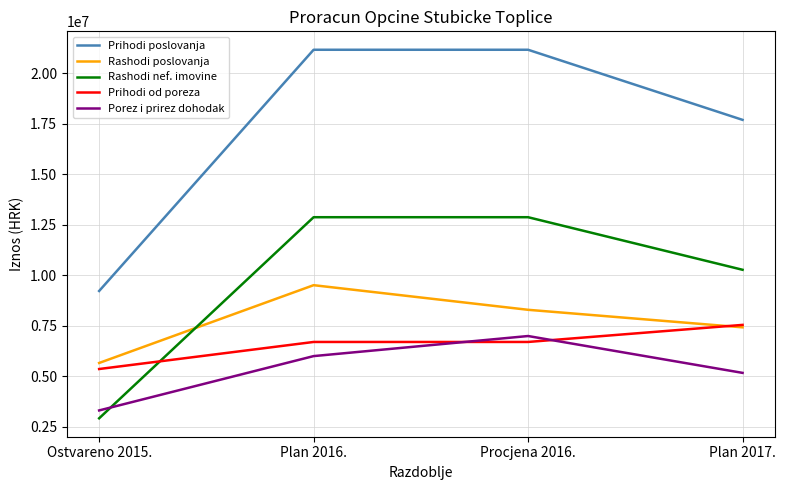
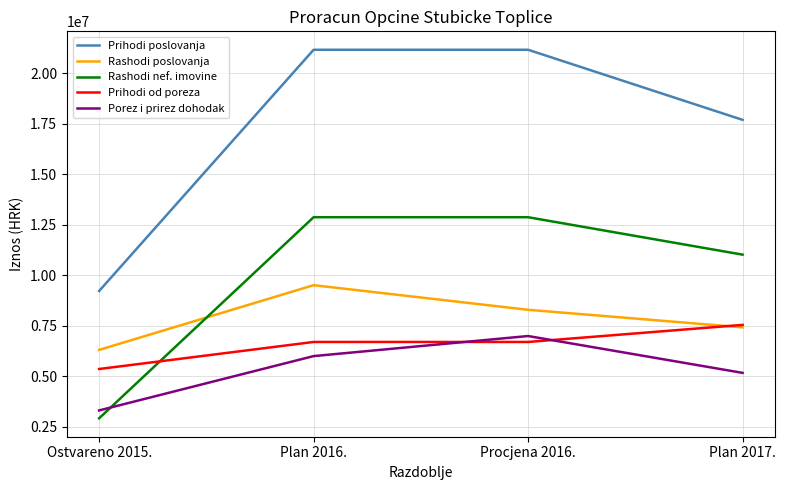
Rashodi poslovanja, Ostvareno 2015.: 5700000 -> 6300000
Rashodi nef. imovine, Plan 2017.: 10300000 -> 11000000
